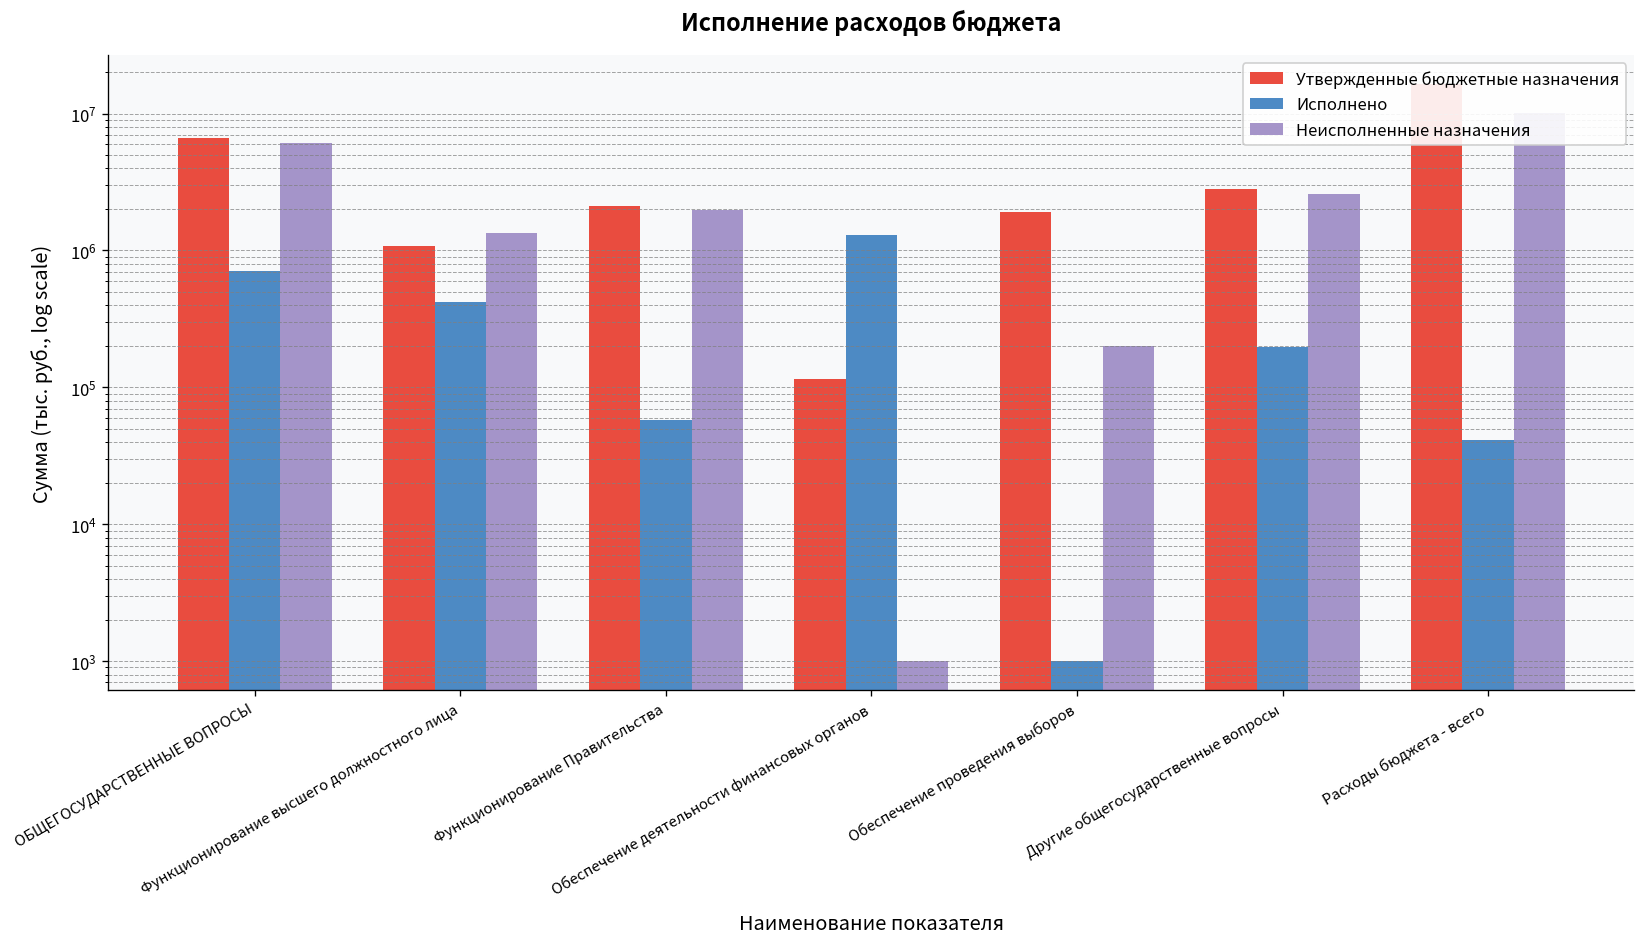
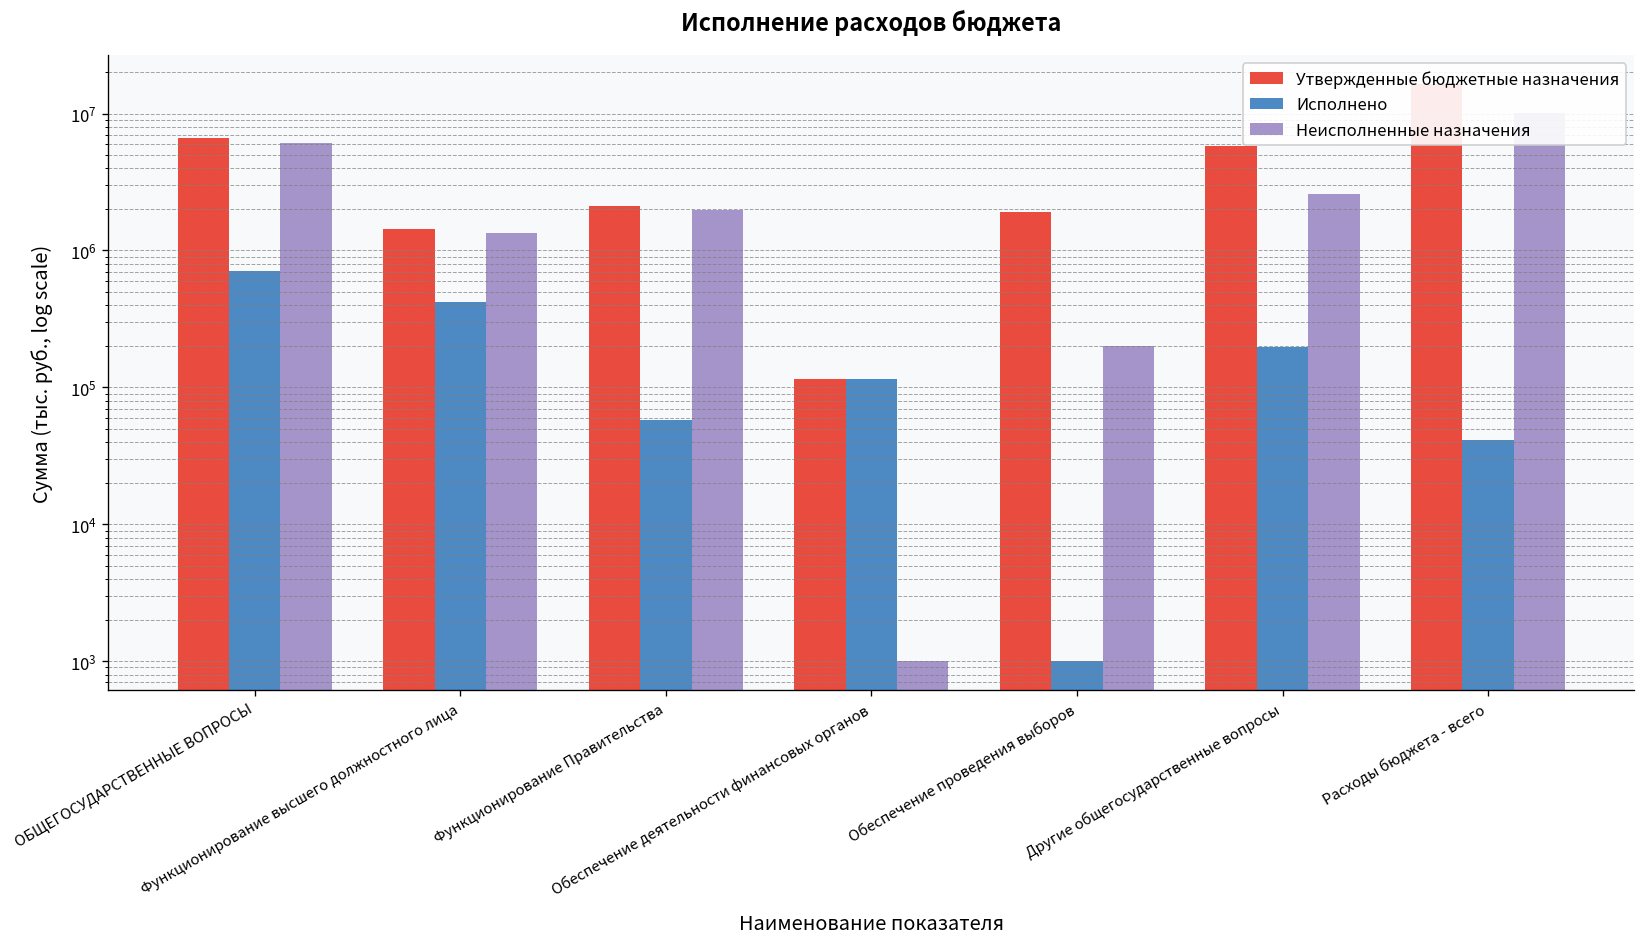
Утвержденные бюджетные назначения, Функционирование высшего должностного лица: 1100000 -> 1400000
Исполнено, Обеспечение деятельности финансовых органов: 1300000 -> 120000
Утвержденные бюджетные назначения, Другие общегосударственные вопросы: 2800000 -> 6000000
